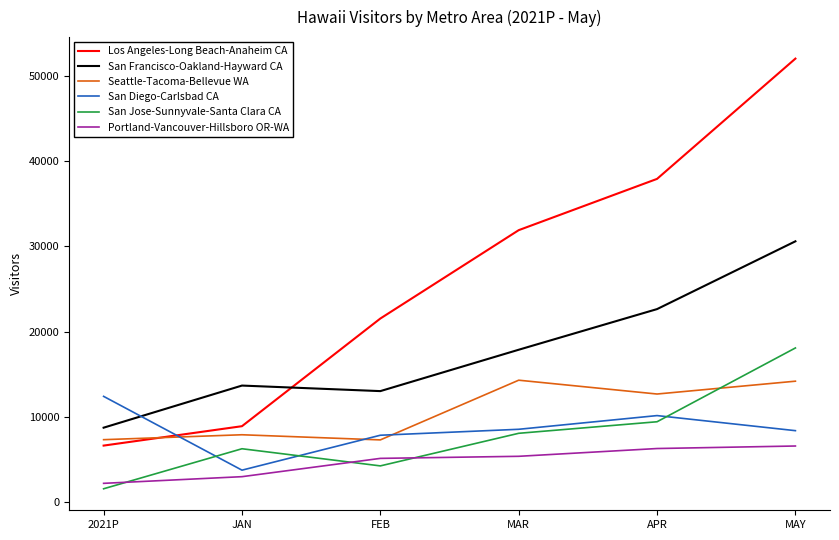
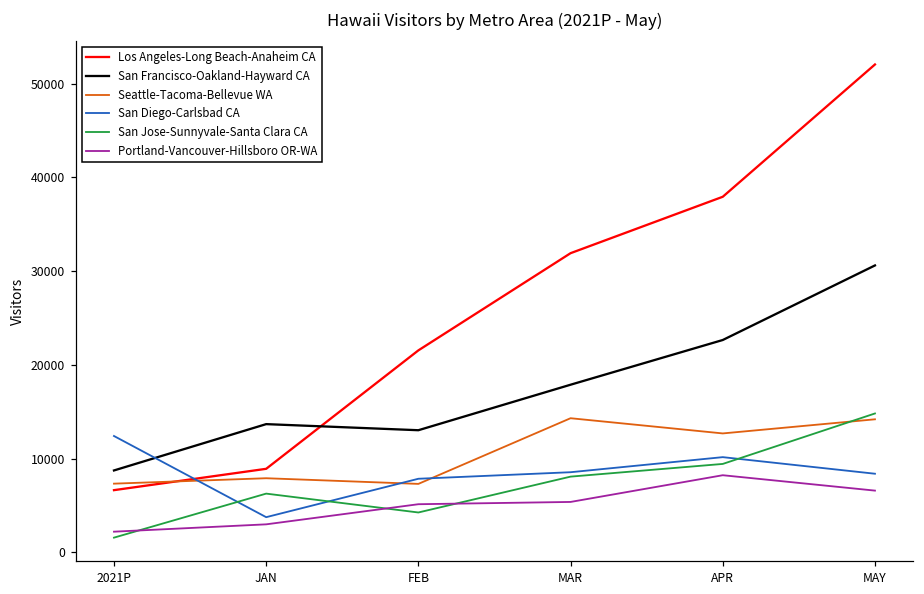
Portland-Vancouver-Hillsboro OR-WA, APR: 6000 -> 8000
San Jose-Sunnyvale-Santa Clara CA, MAY: 18000 -> 15000
